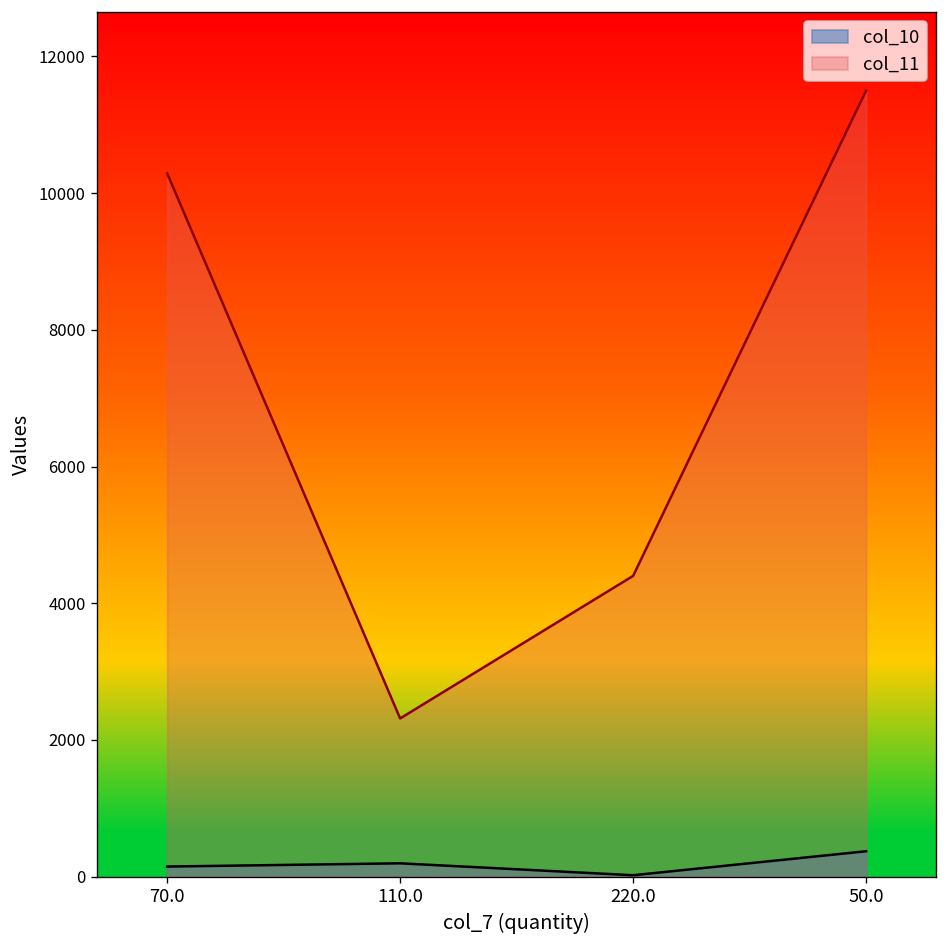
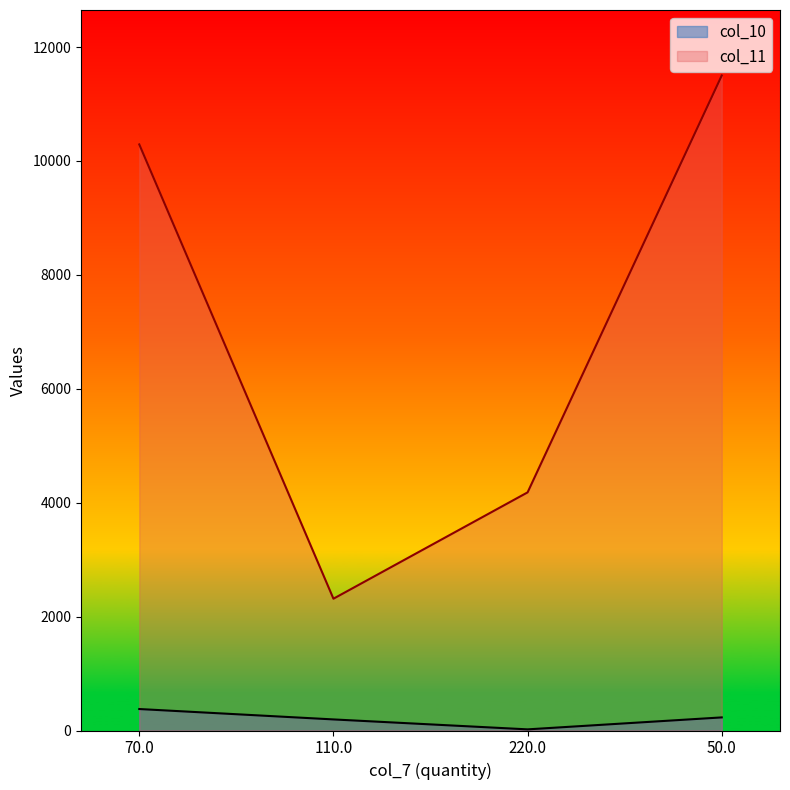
col_10, 70.0: 100 -> 400
col_11, 220.0: 4400 -> 4200
col_10, 50.0: 400 -> 200
